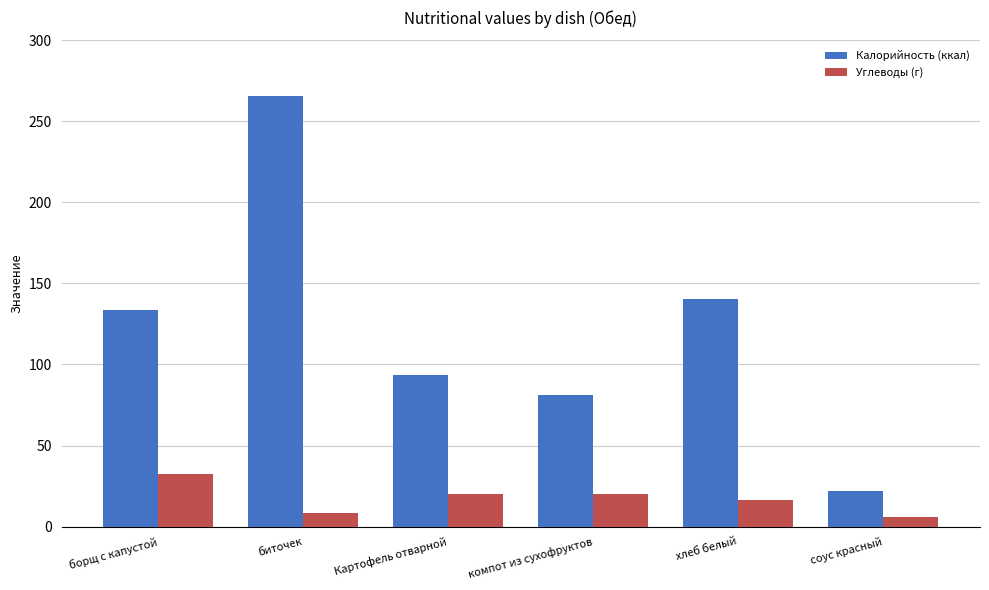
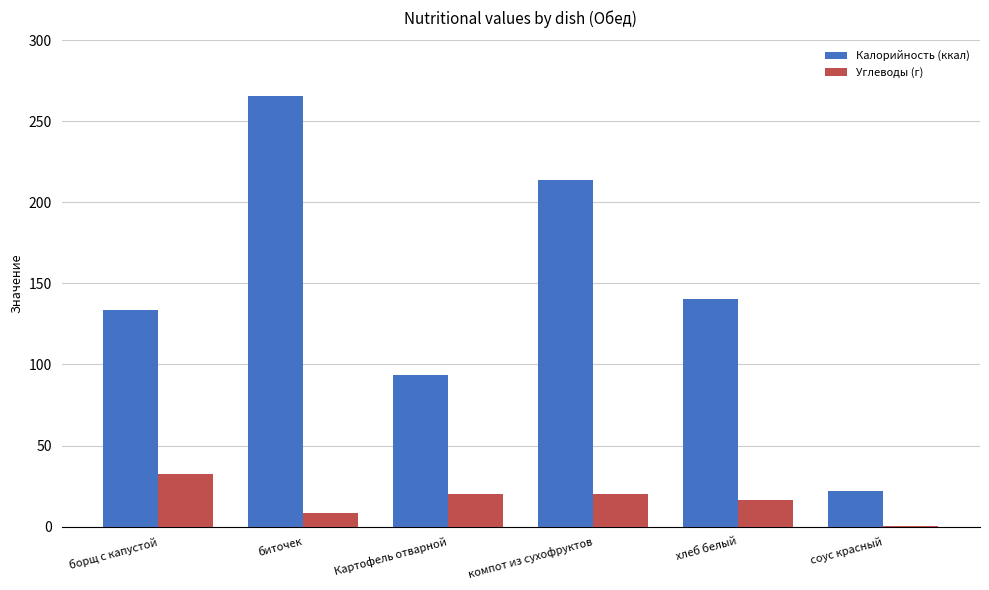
Калорийность (ккал), компот из сухофруктов: 81 -> 214
Углеводы (г), соус красный: 6 -> 0
